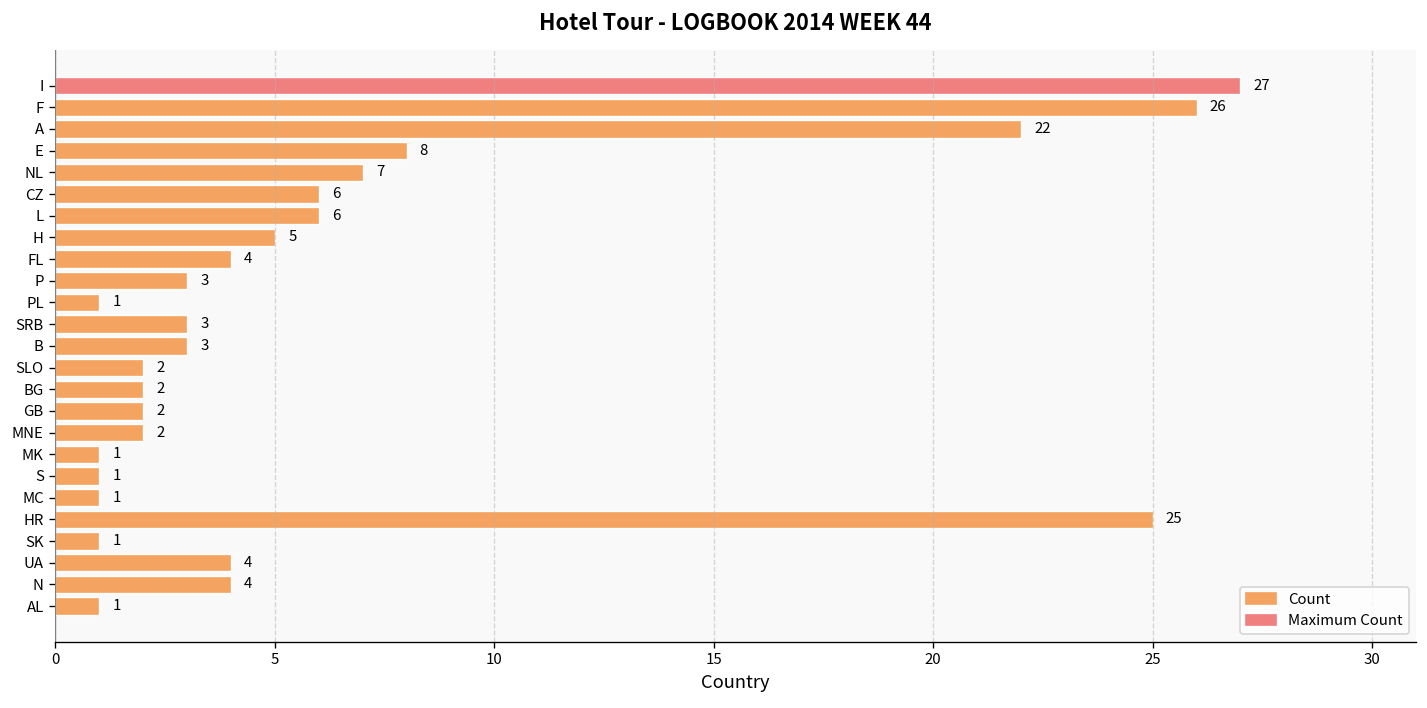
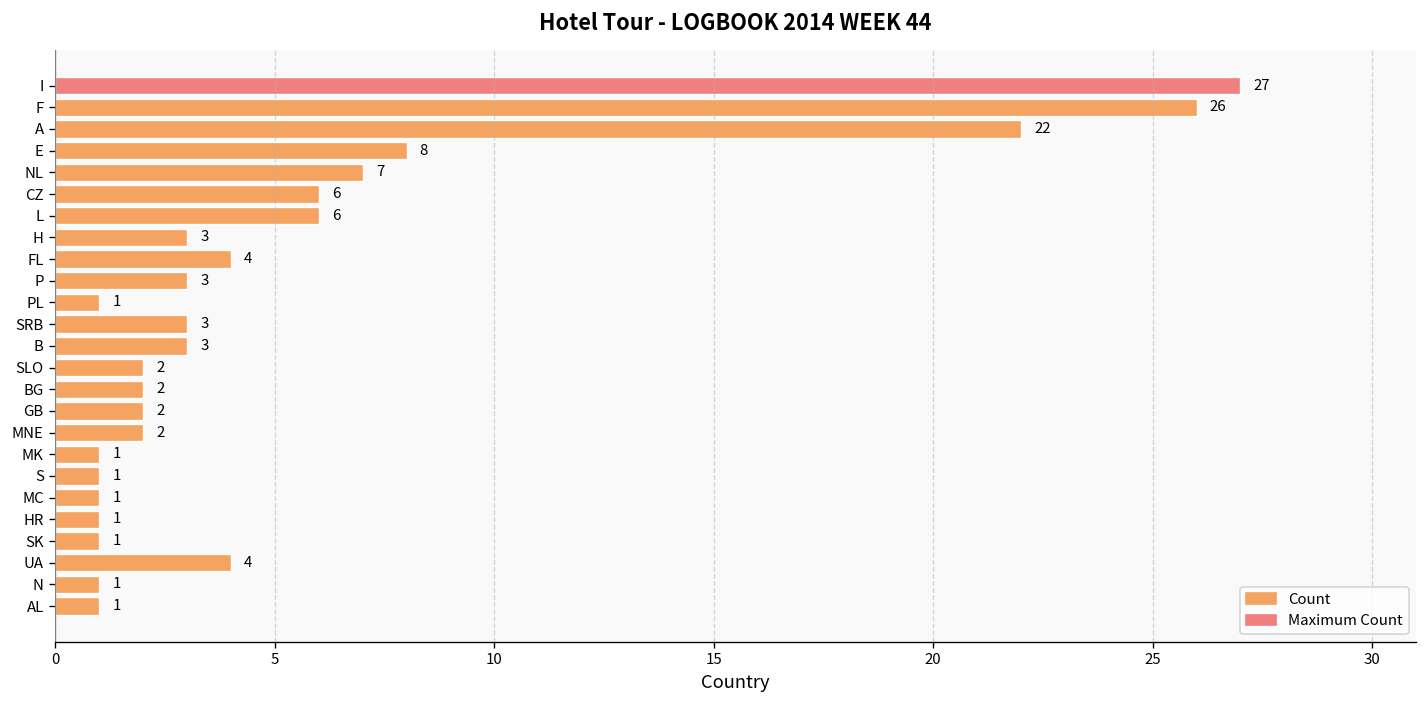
H: 5 -> 3
HR: 25 -> 1
N: 4 -> 1
